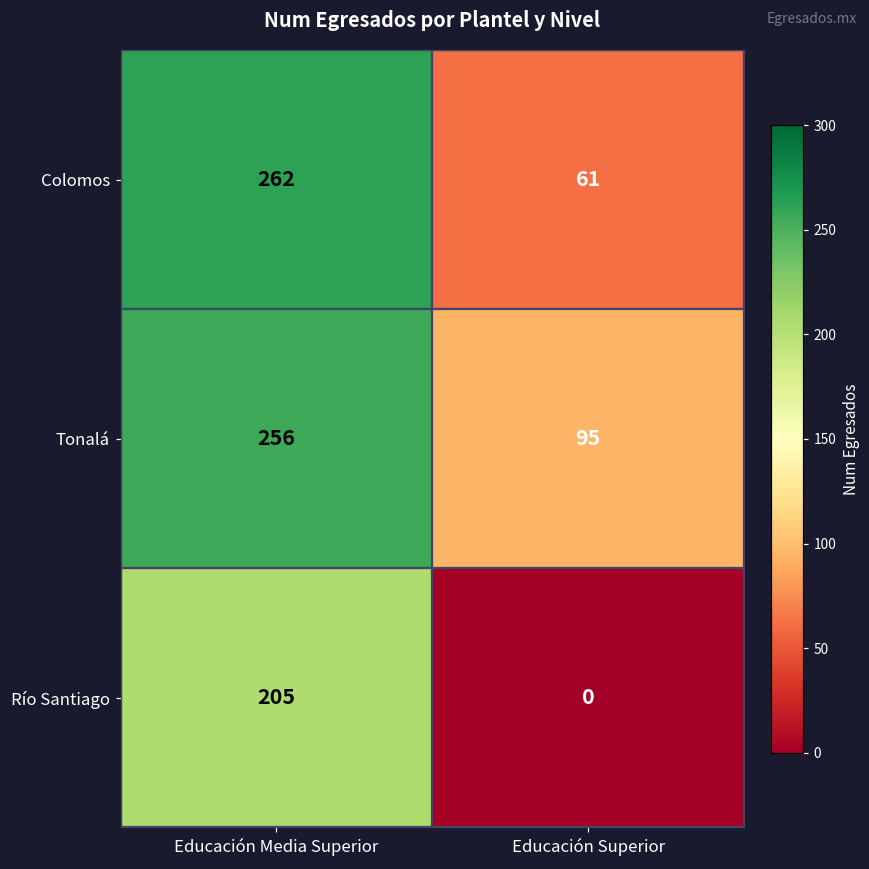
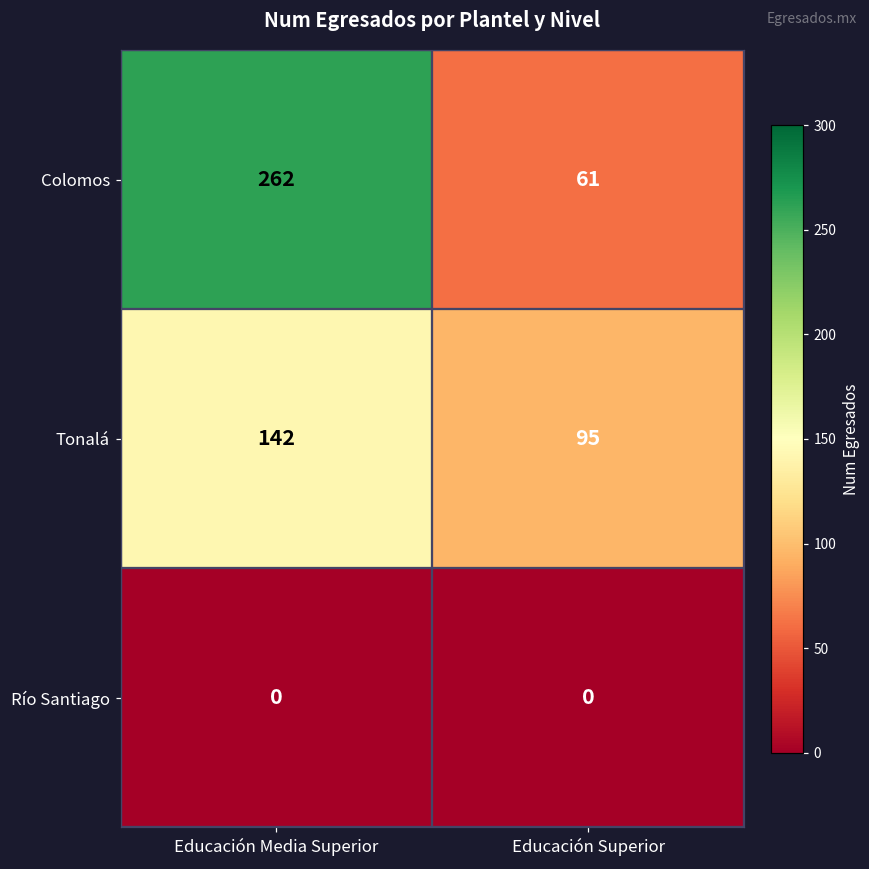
Tonalá, Educación Media Superior: 256 -> 142
Río Santiago, Educación Media Superior: 205 -> 0
